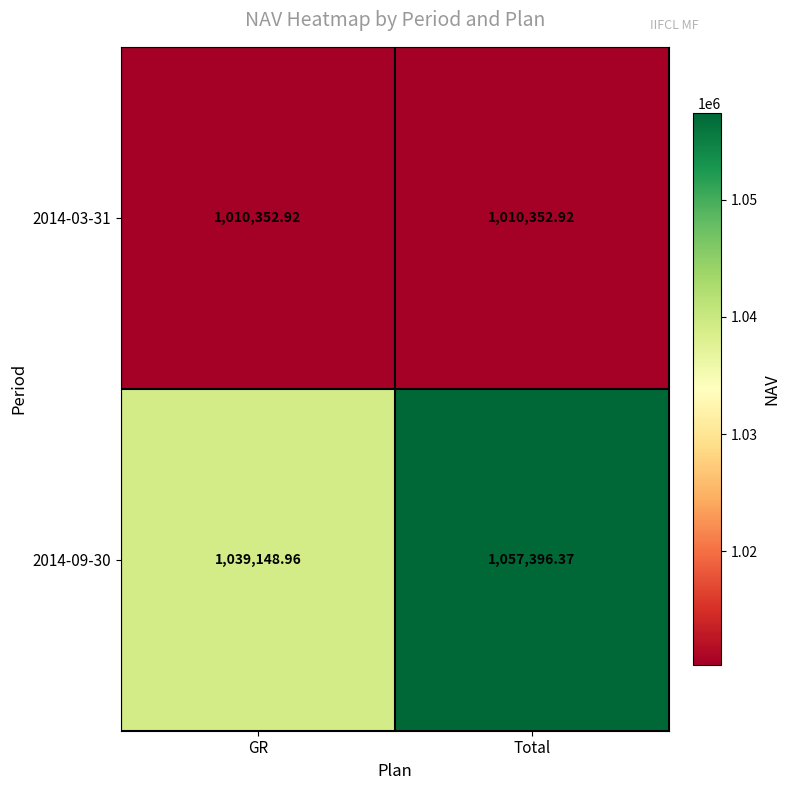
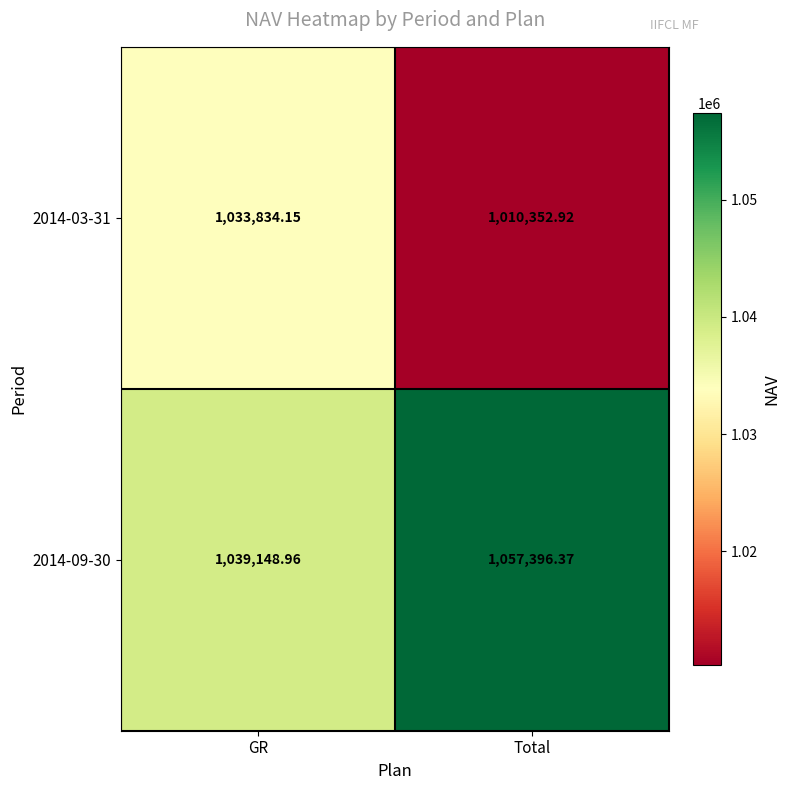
2014-03-31, GR: 1,010,352.92 -> 1,033,834.15
